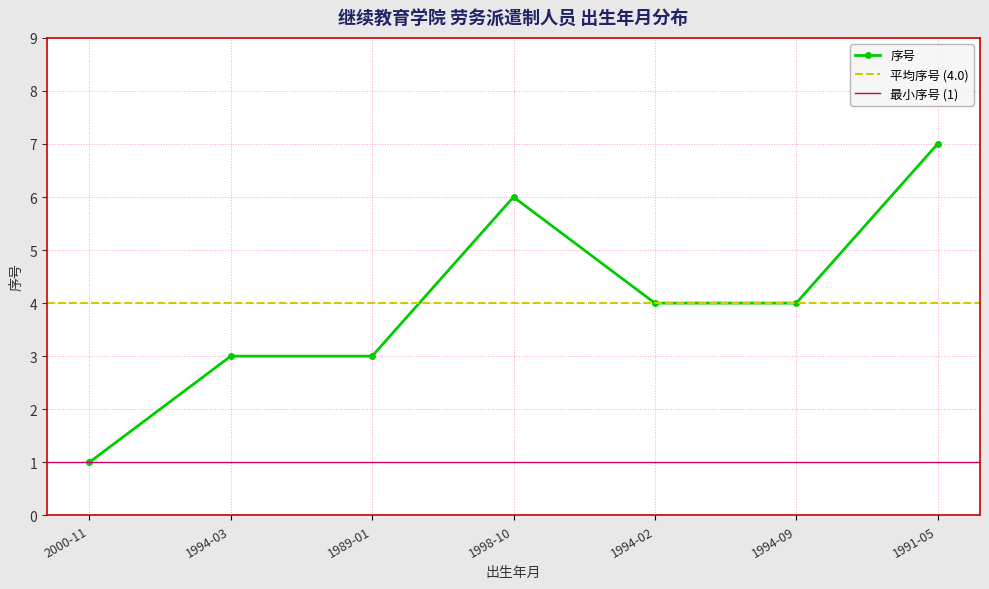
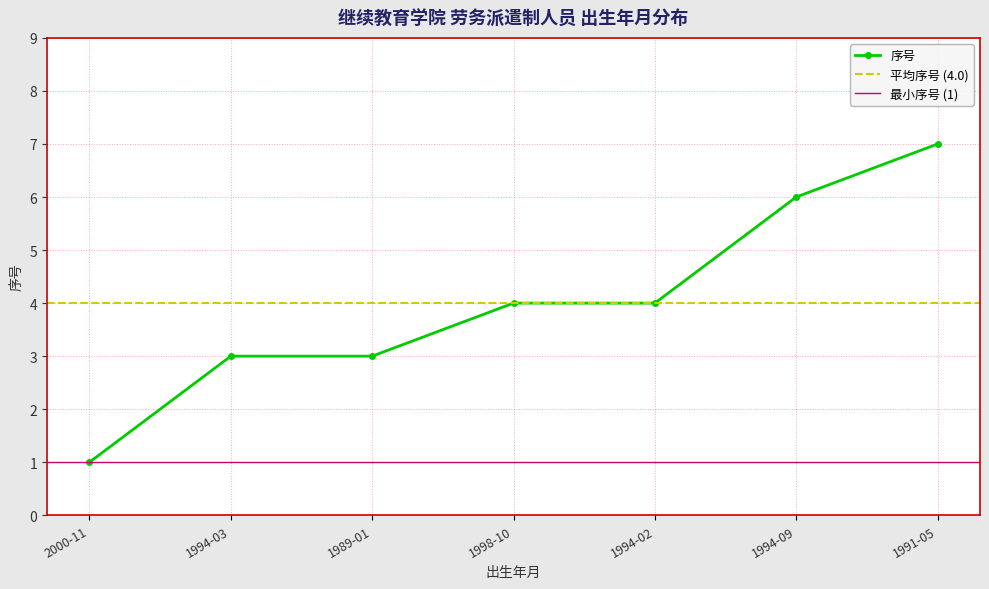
1998-10: 6 -> 4
1994-09: 4 -> 6
